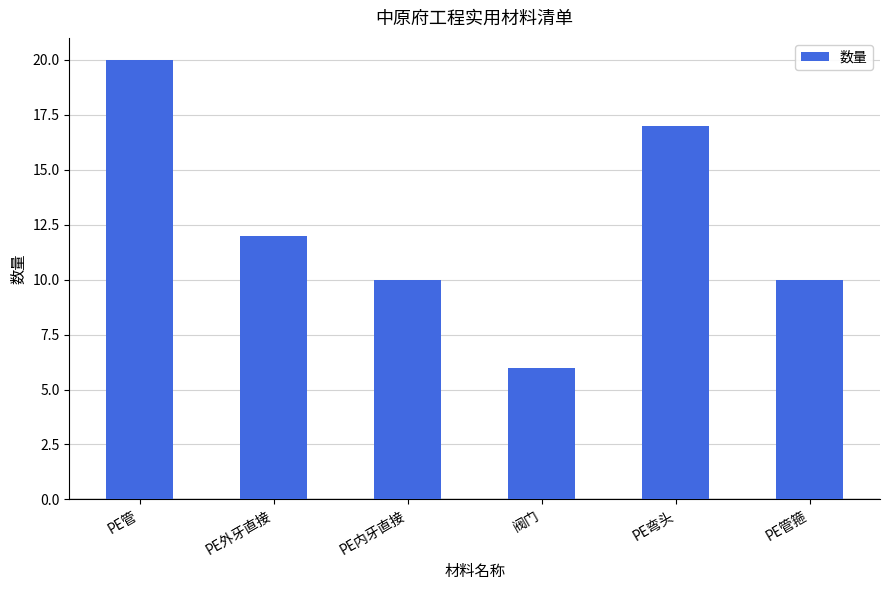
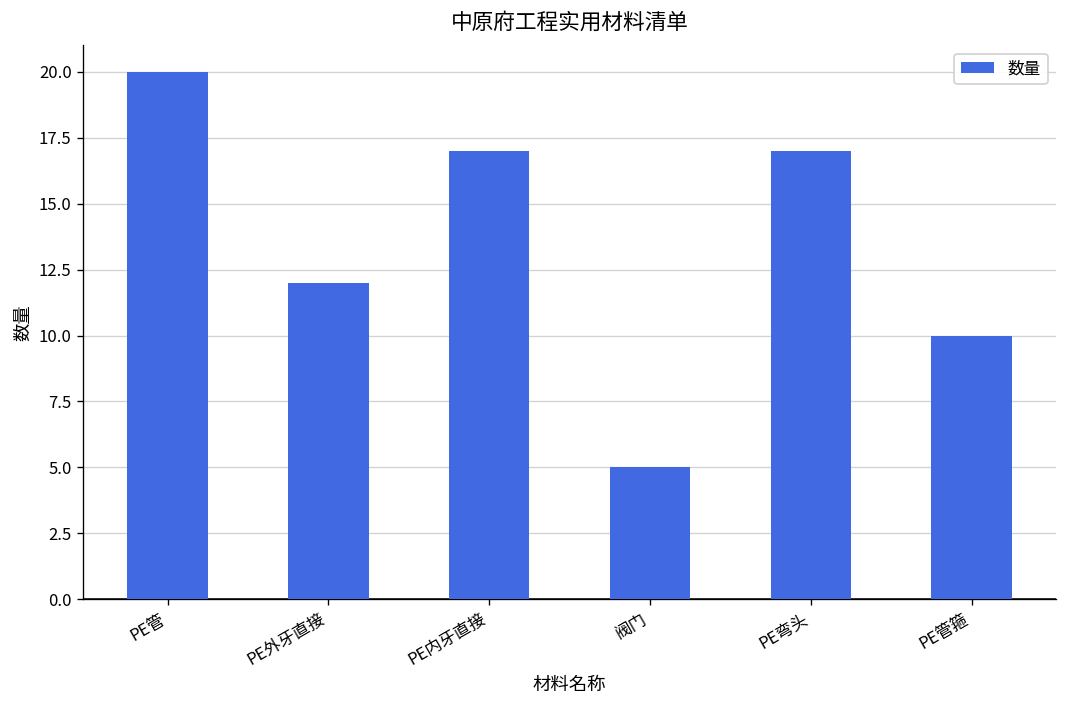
PE内牙直接: 10 -> 17
阀门: 6 -> 5
